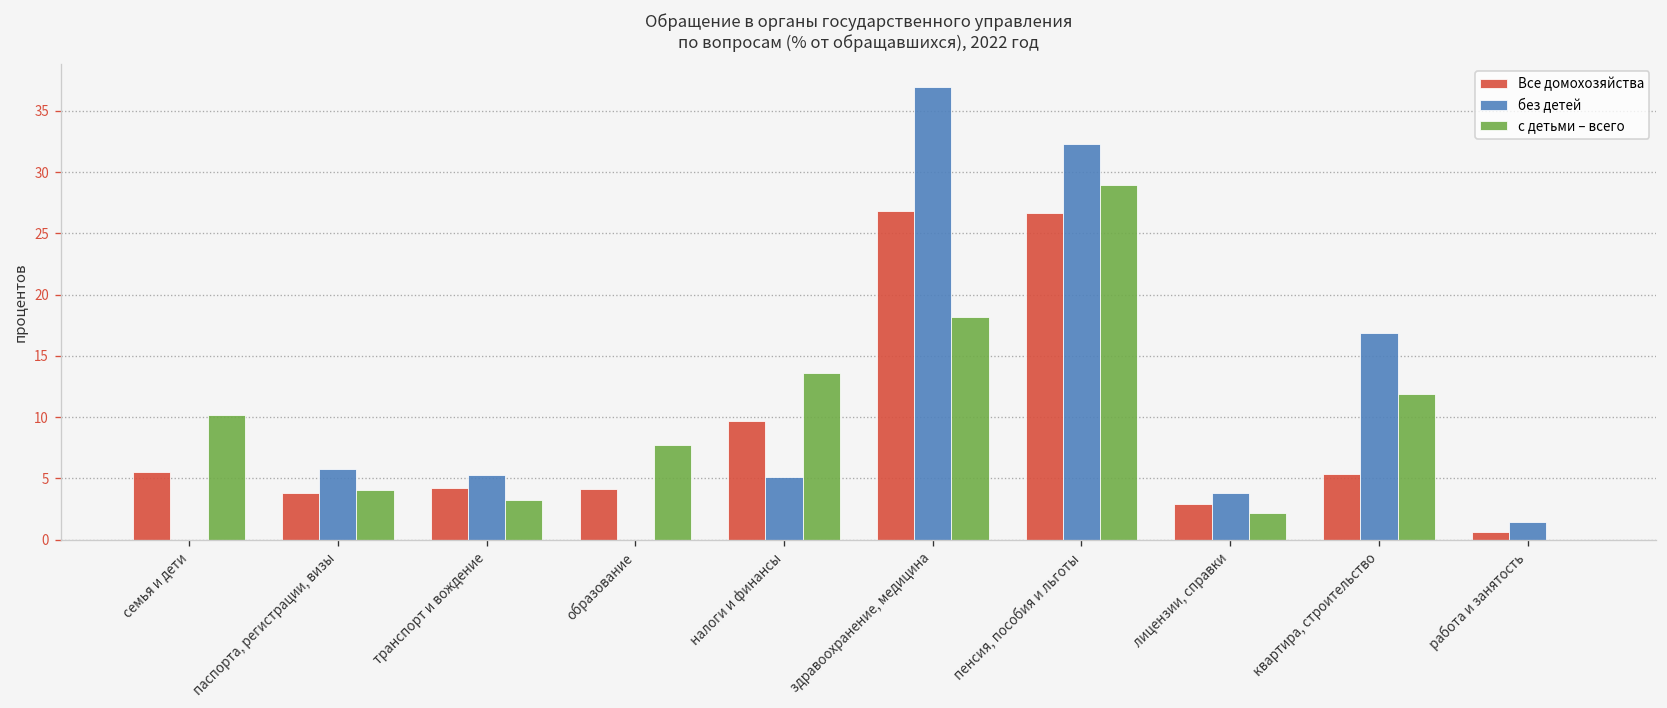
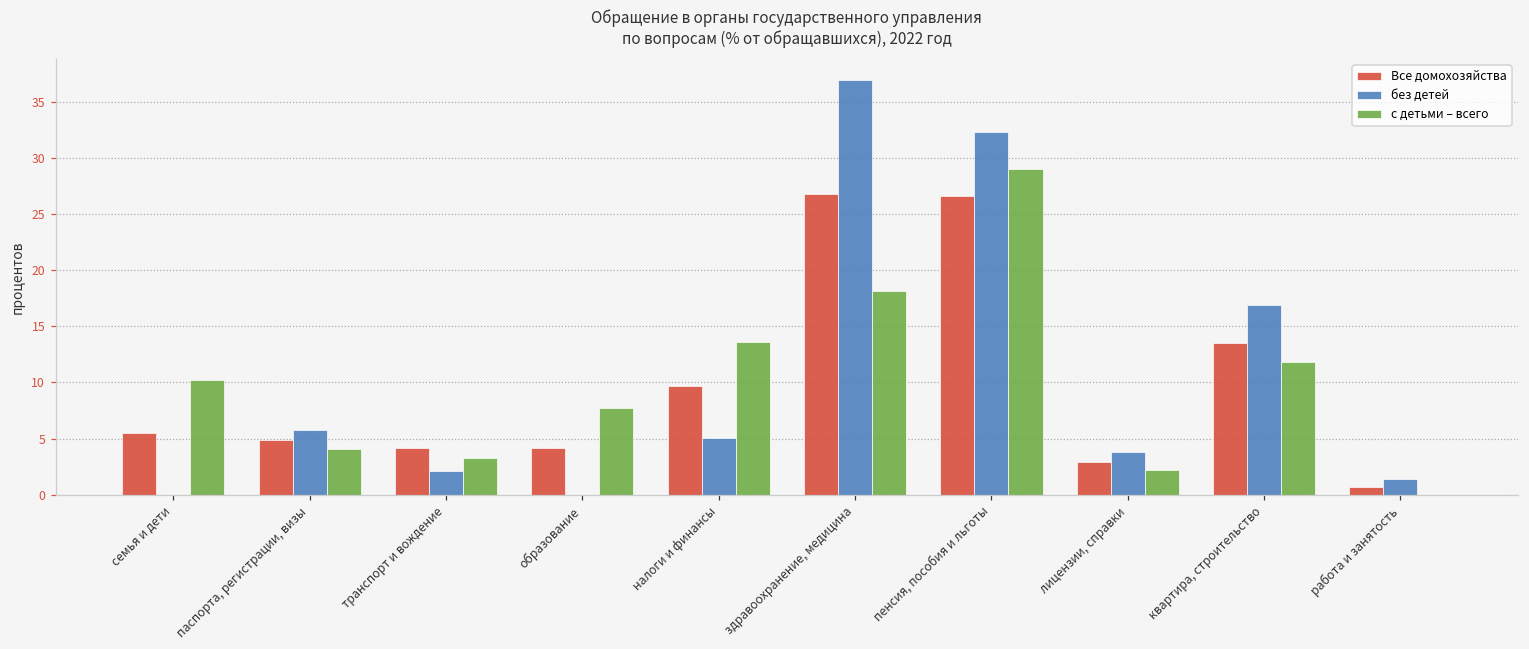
Все домохозяйства, паспорта, регистрации, визы: 3.8 -> 4.8
без детей, транспорт и вождение: 5.3 -> 2.1
Все домохозяйства, квартира, строительство: 5.3 -> 13.5
